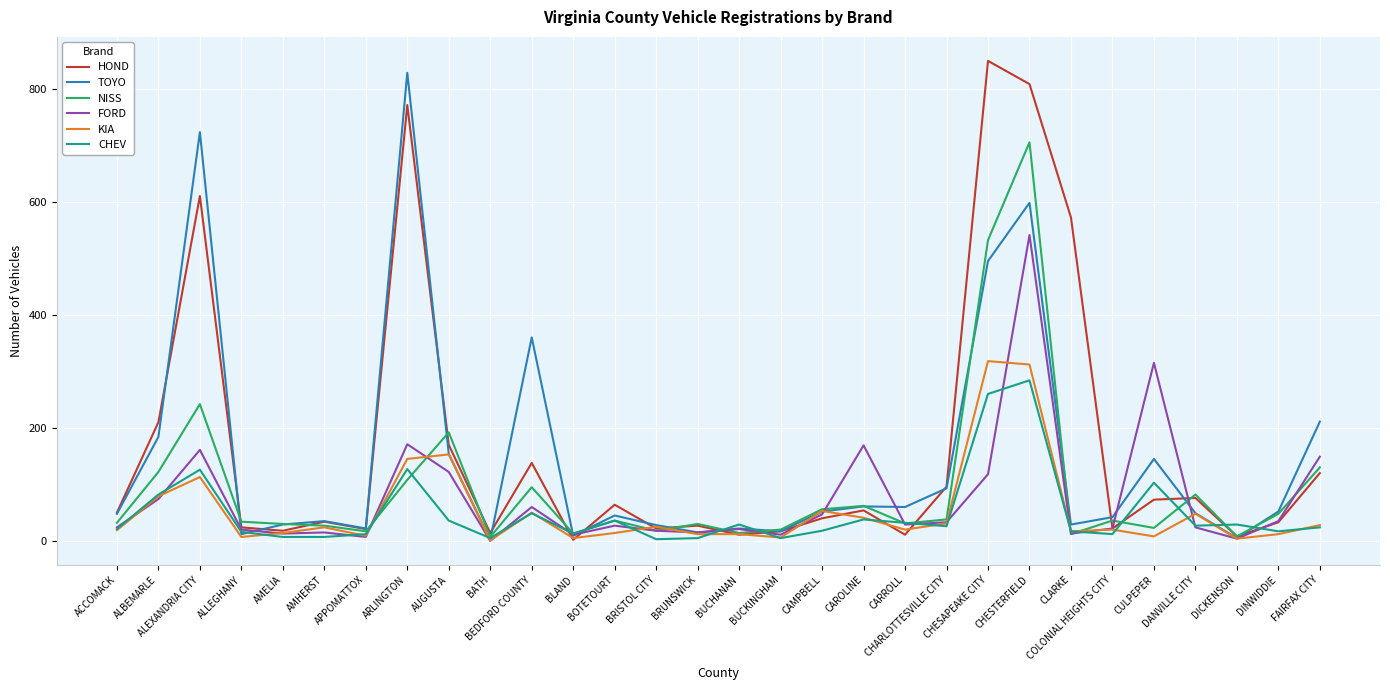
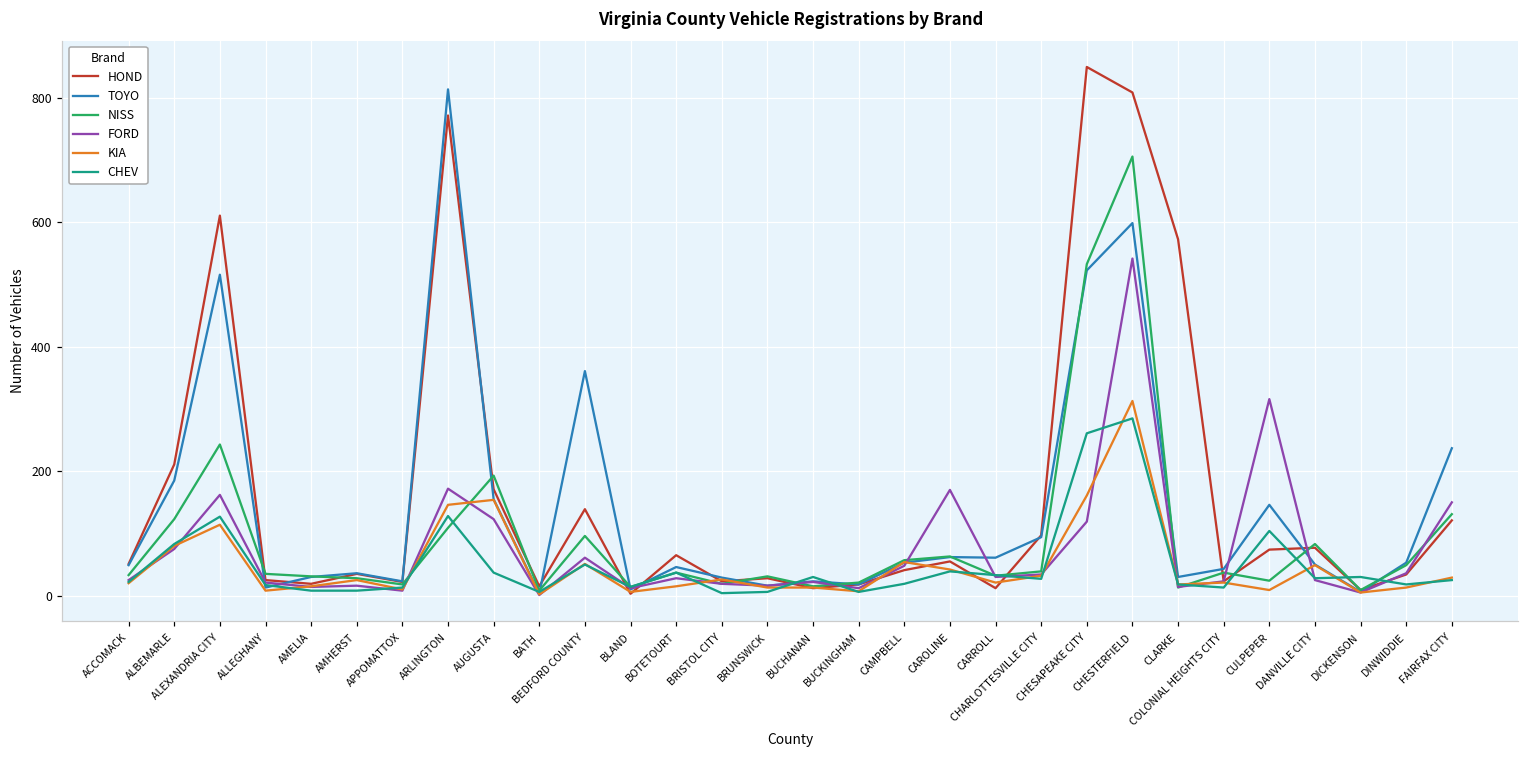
TOYO, ALEXANDRIA CITY: 720 -> 520
TOYO, ARLINGTON: 830 -> 810
TOYO, CHESAPEAKE CITY: 500 -> 520
KIA, CHESAPEAKE CITY: 320 -> 160
TOYO, FAIRFAX CITY: 210 -> 240
